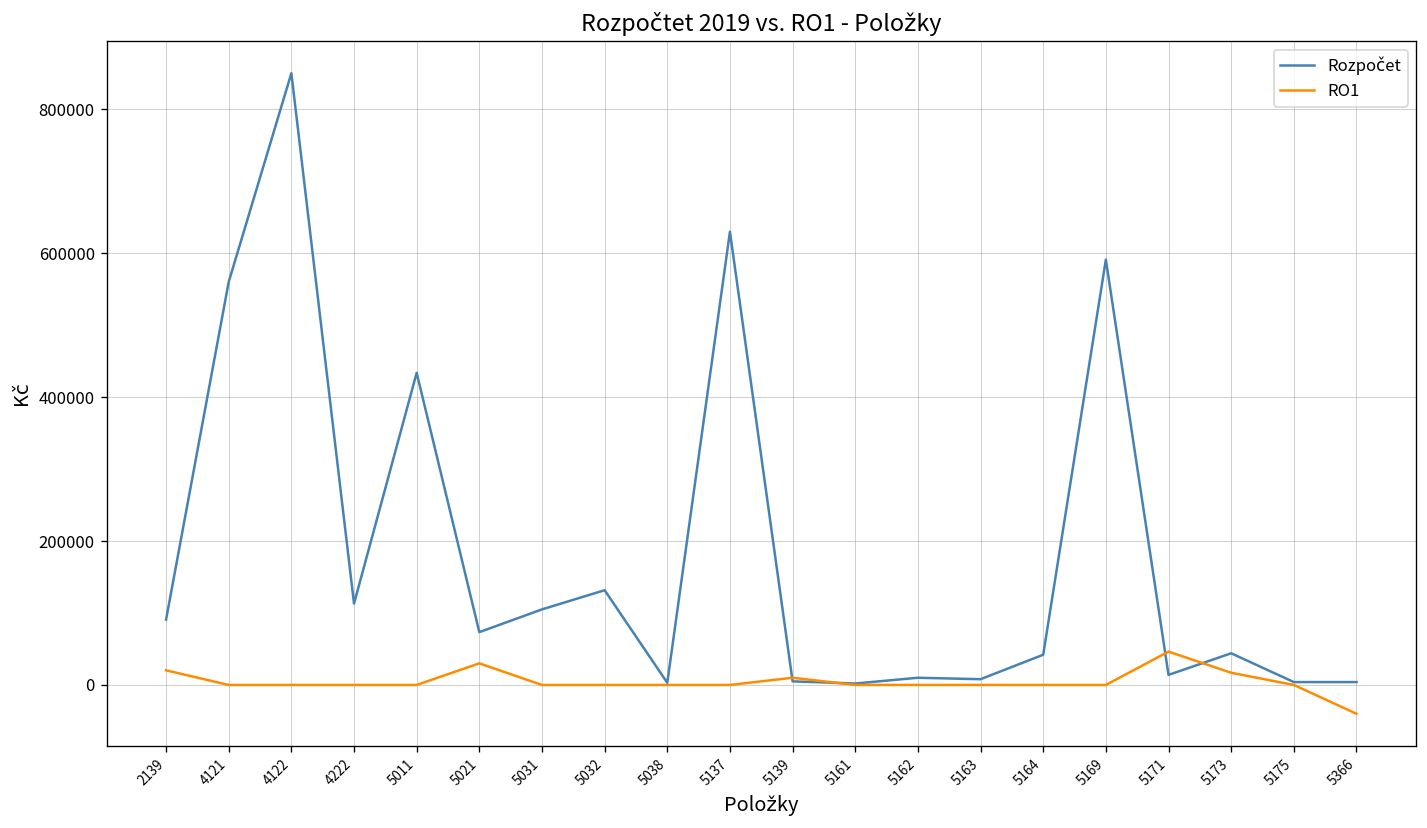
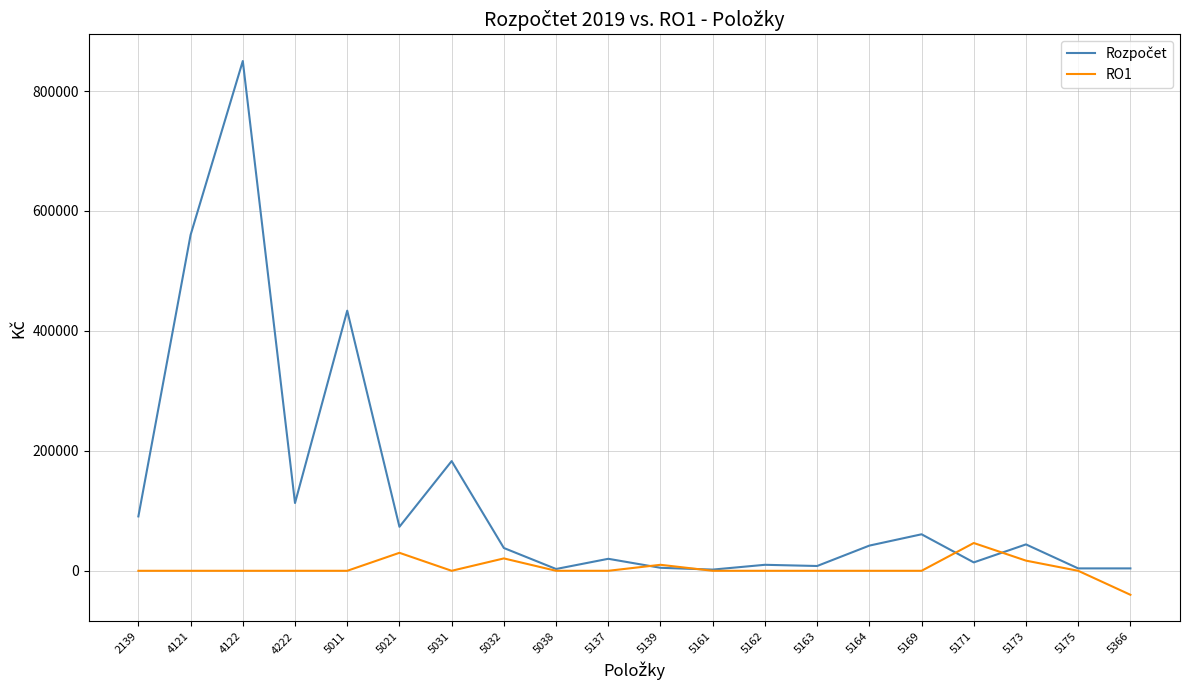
RO1, 2139: 20000 -> 0
Rozpočet, 5031: 110000 -> 180000
Rozpočet, 5032: 130000 -> 40000
RO1, 5032: 0 -> 20000
Rozpočet, 5137: 630000 -> 20000
Rozpočet, 5169: 590000 -> 60000
